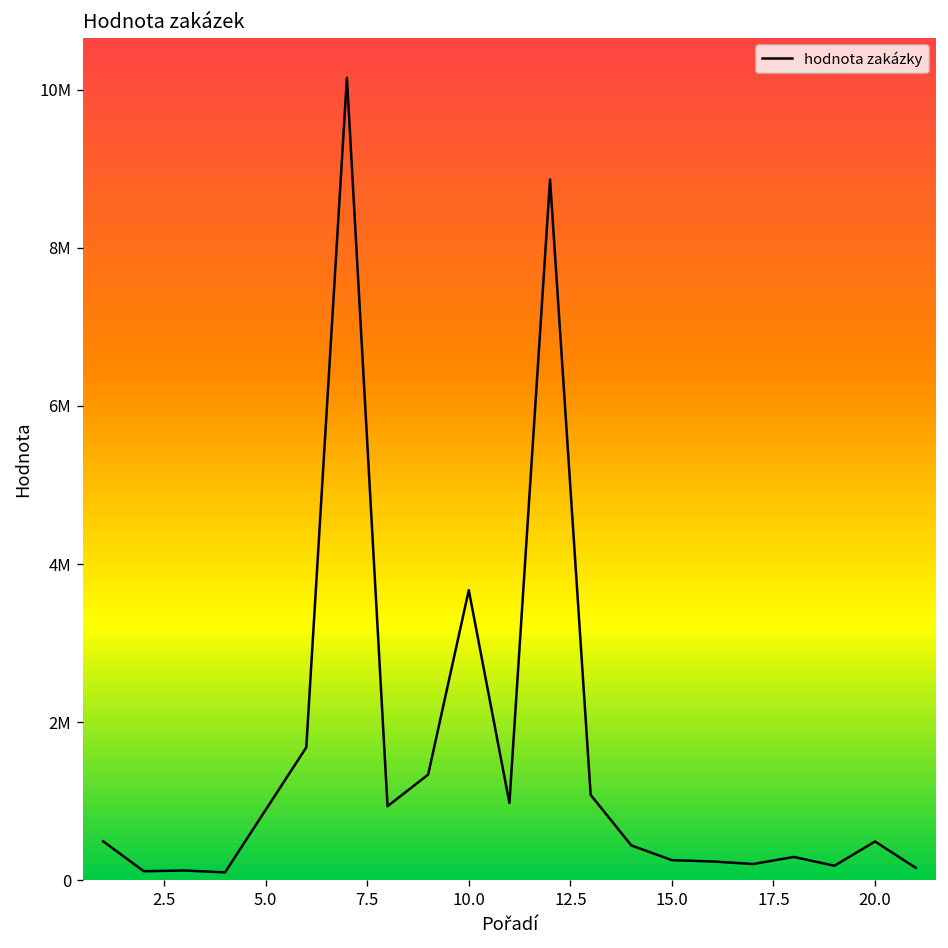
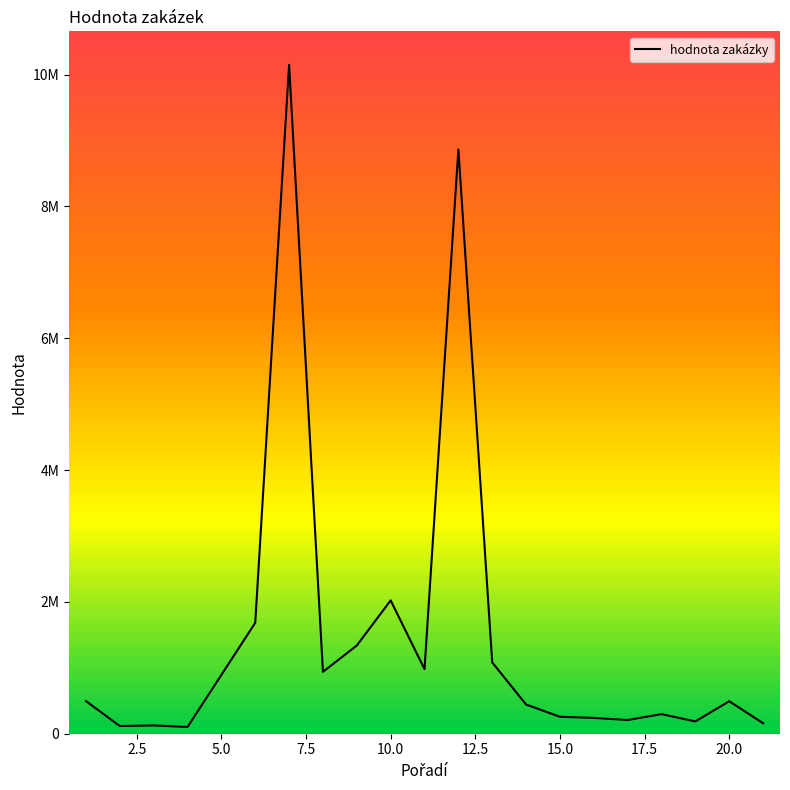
10.0: 3700000 -> 2000000
